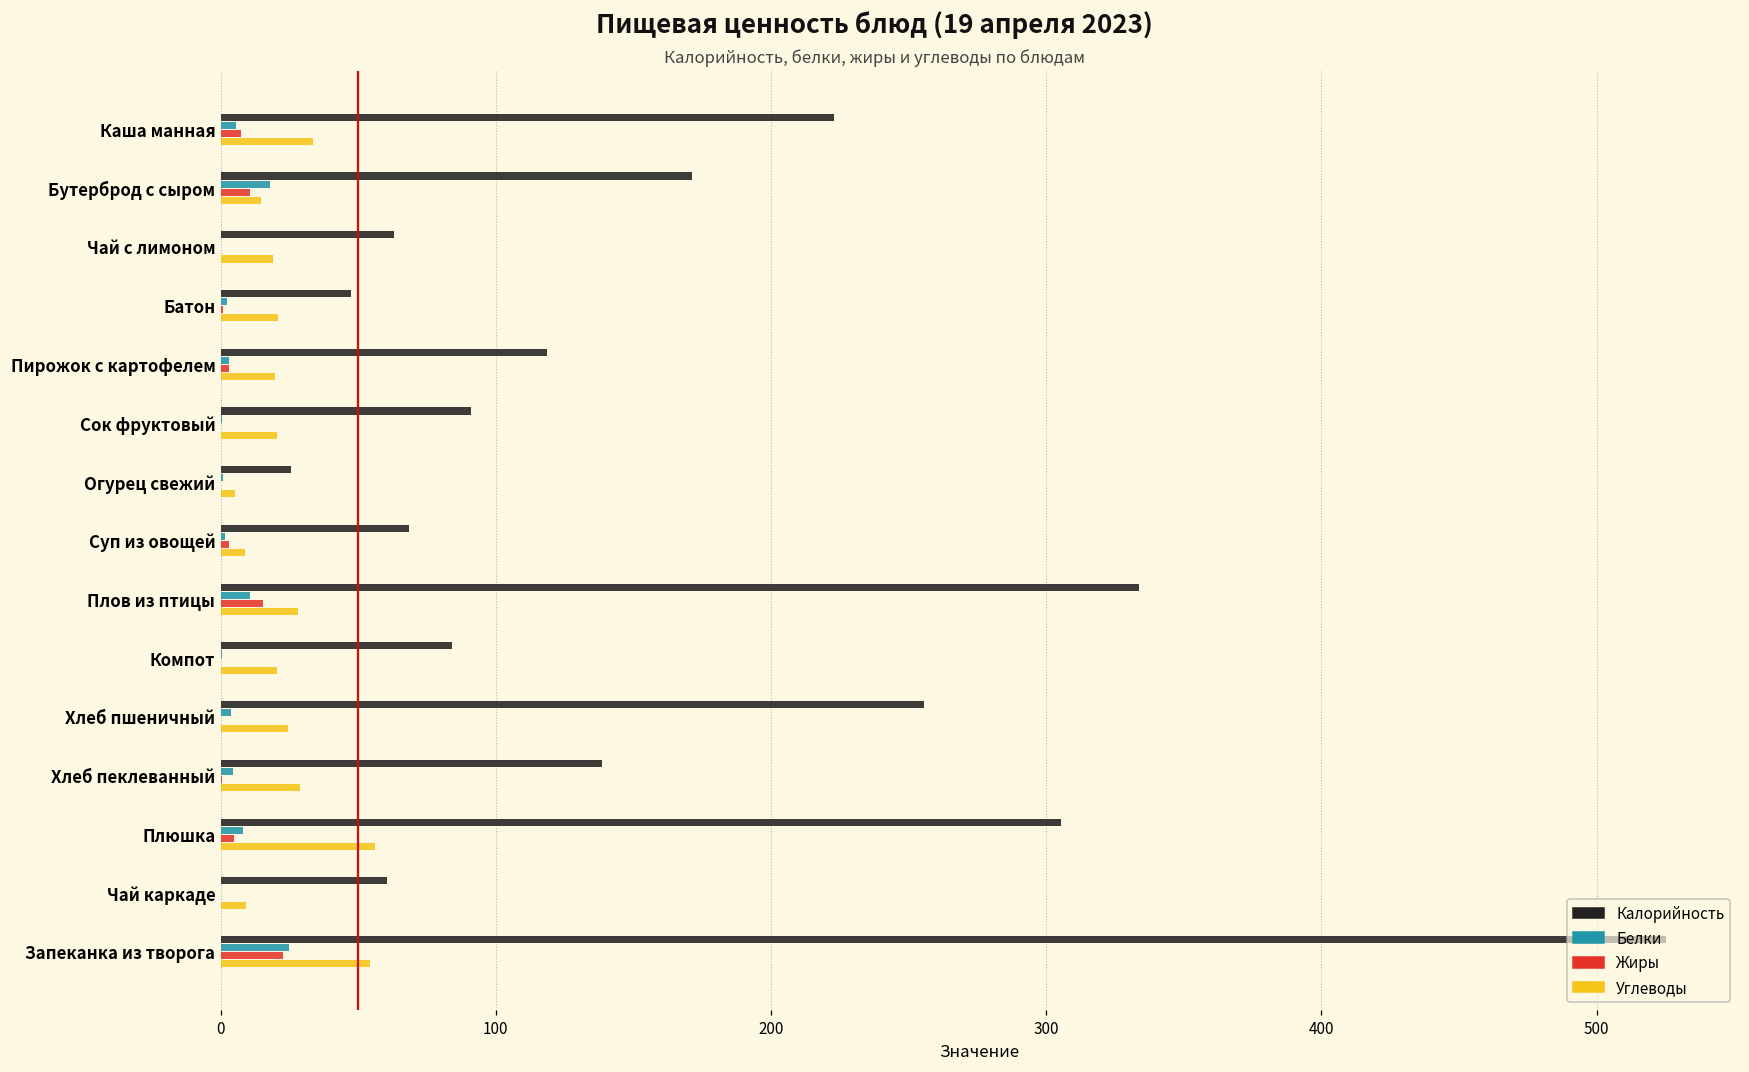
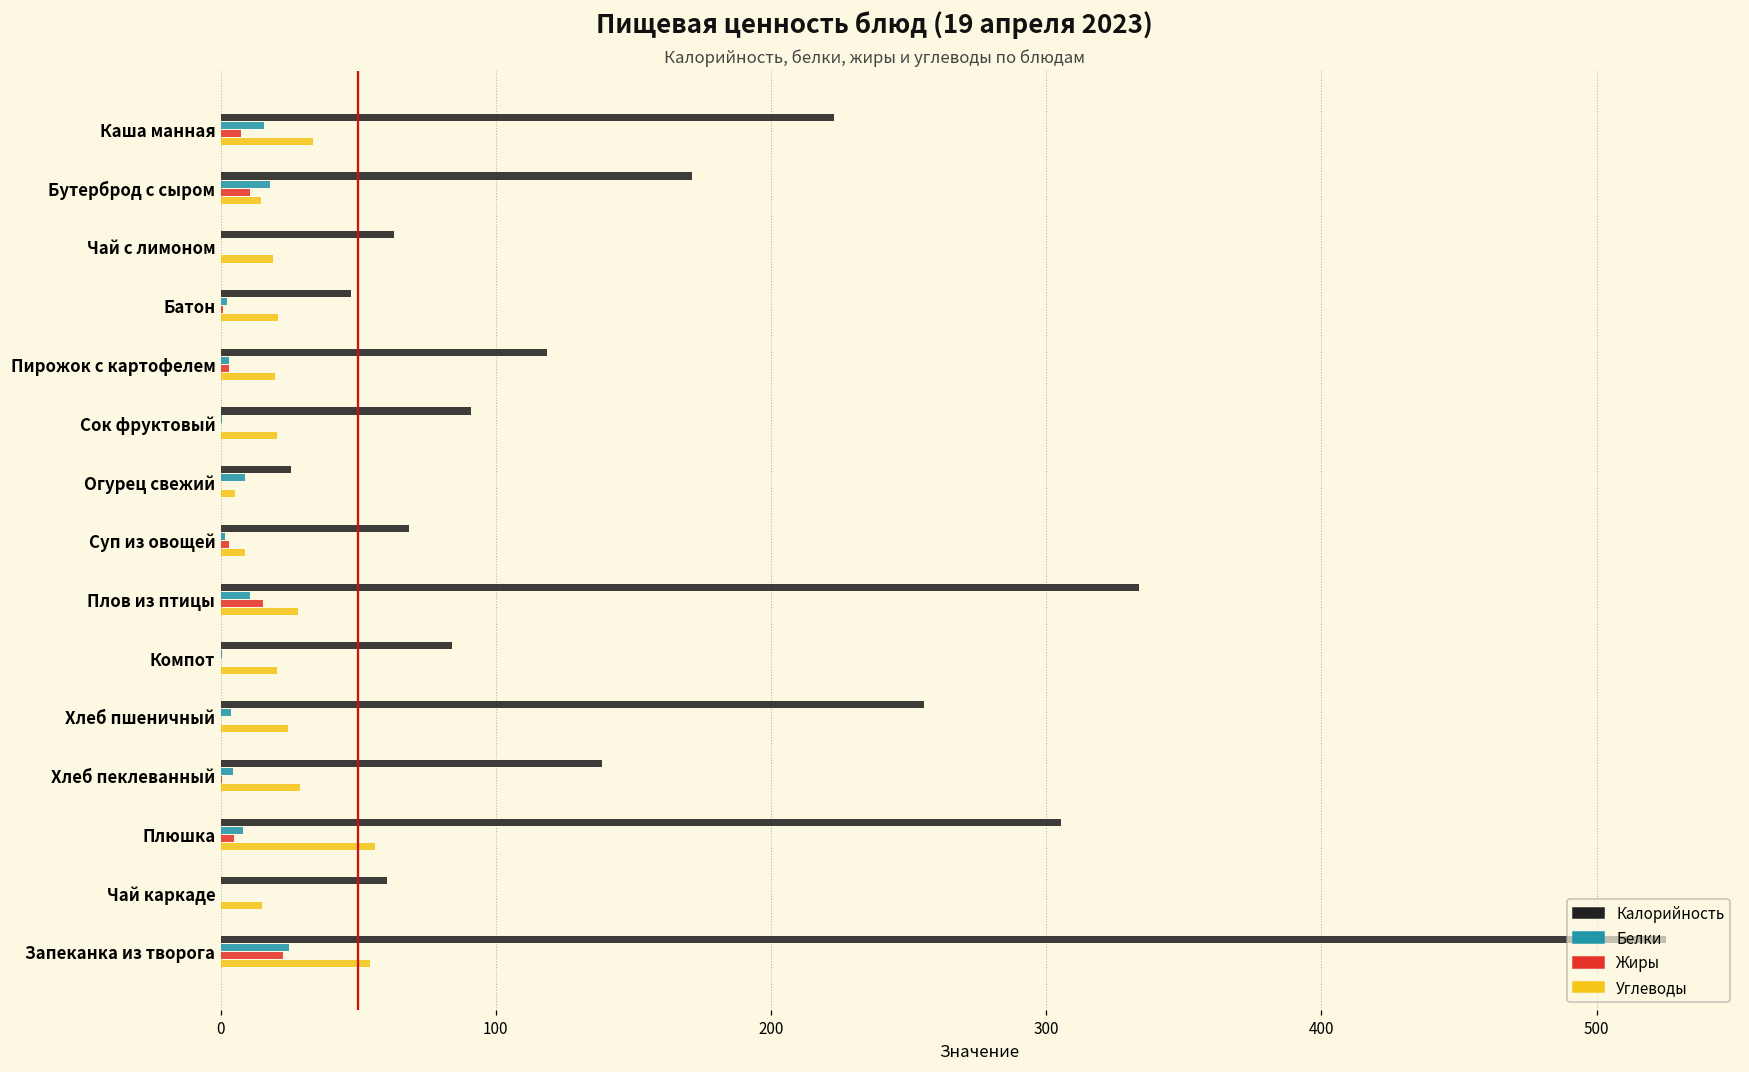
Белки, Каша манная: 6 -> 16
Белки, Огурец свежий: 1 -> 9
Углеводы, Чай каркаде: 9 -> 15
